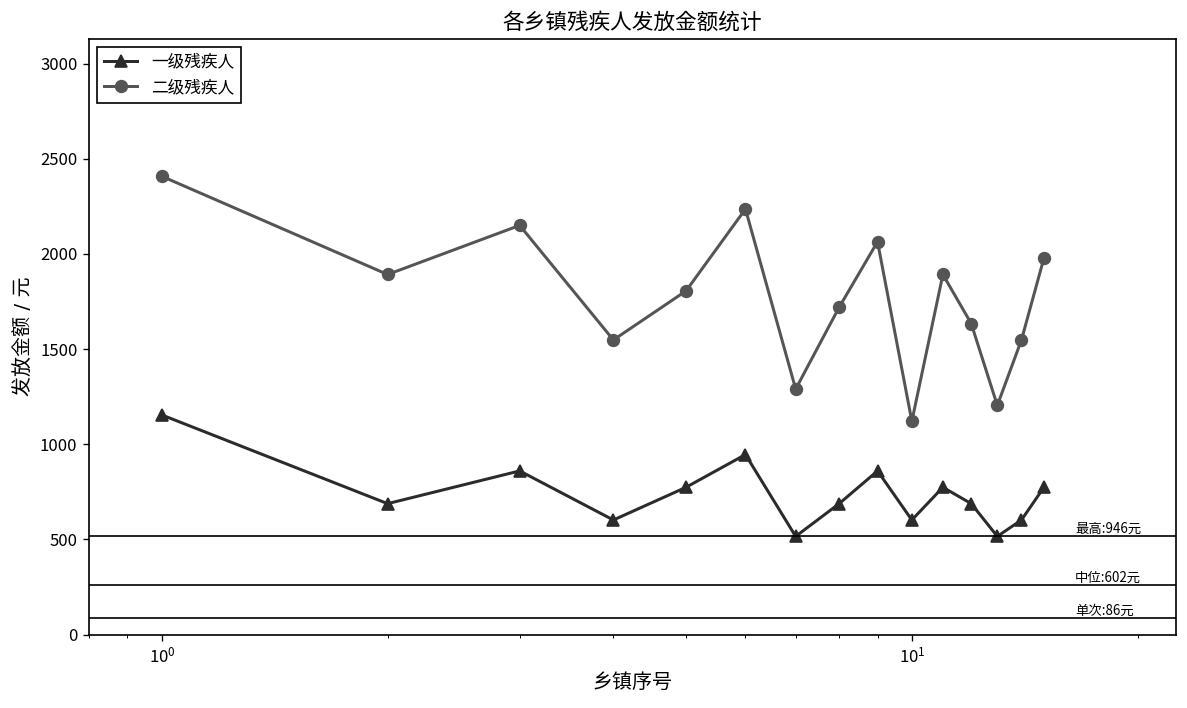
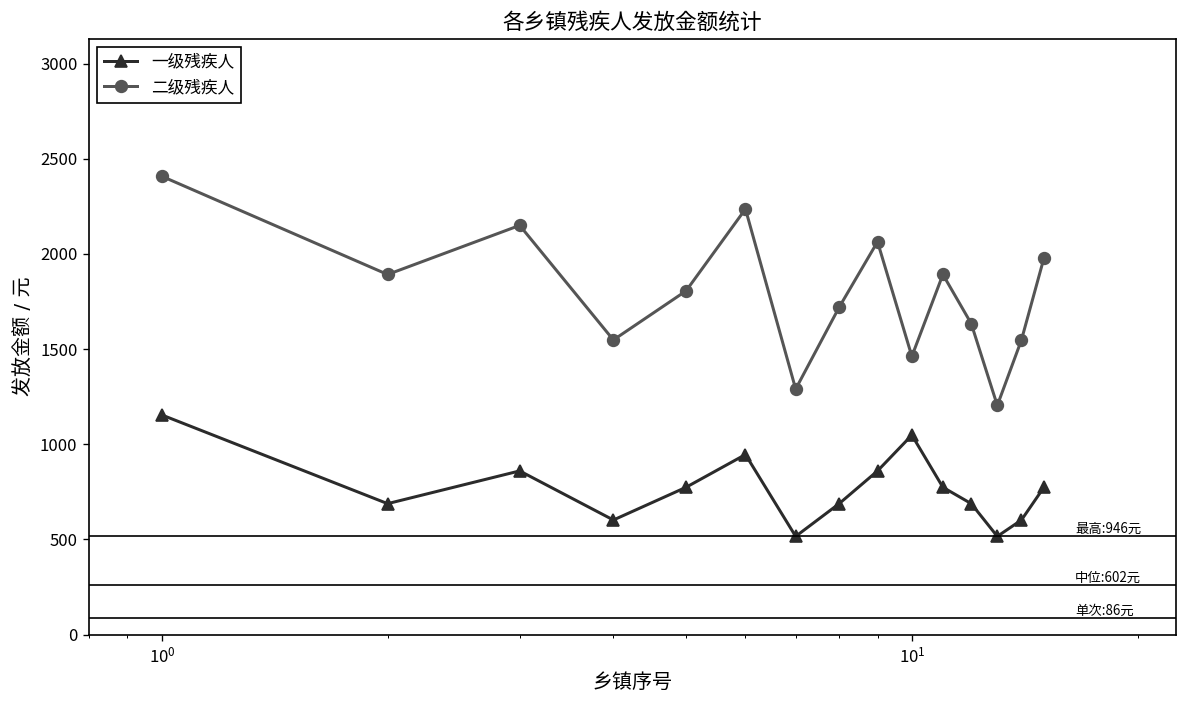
一级残疾人, 10^1: 600 -> 1050
二级残疾人, 10^1: 1120 -> 1460
